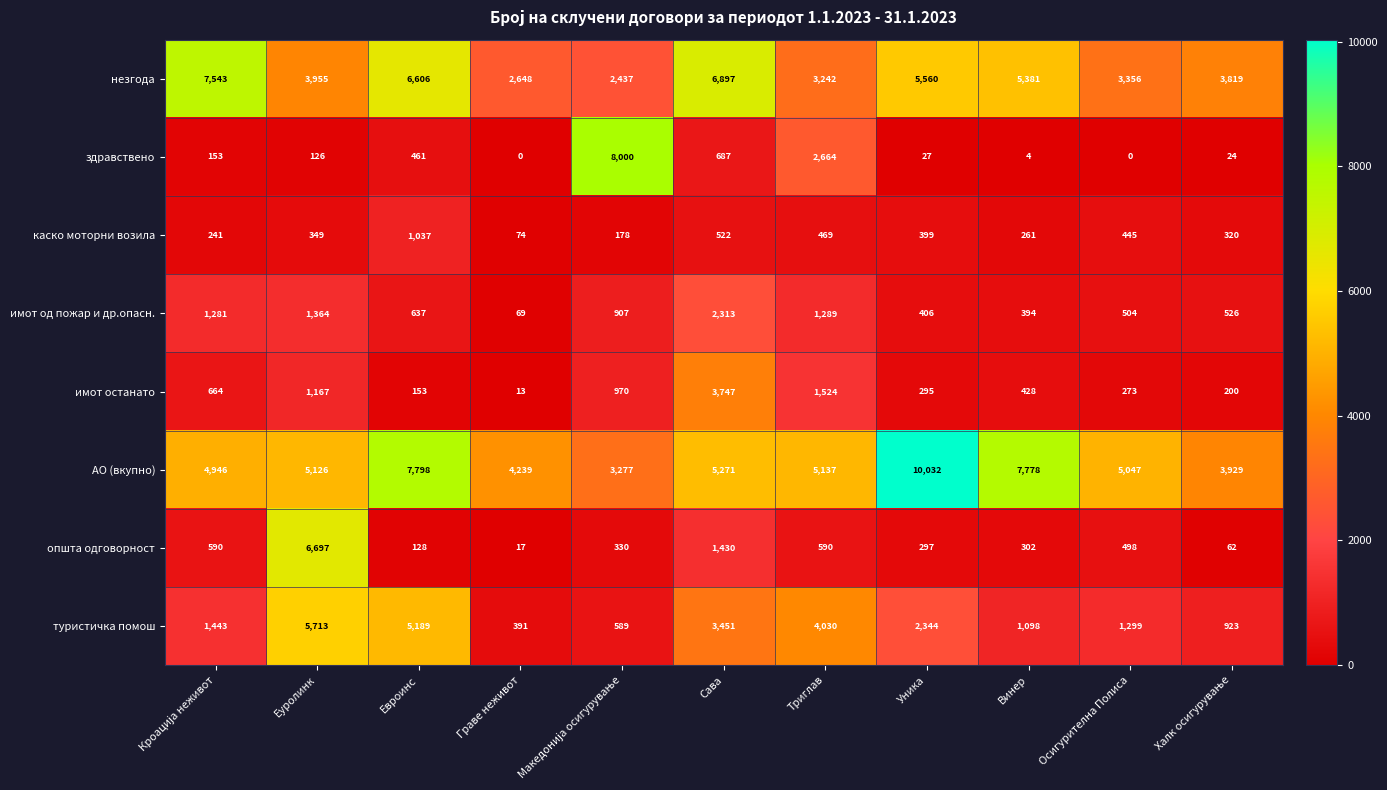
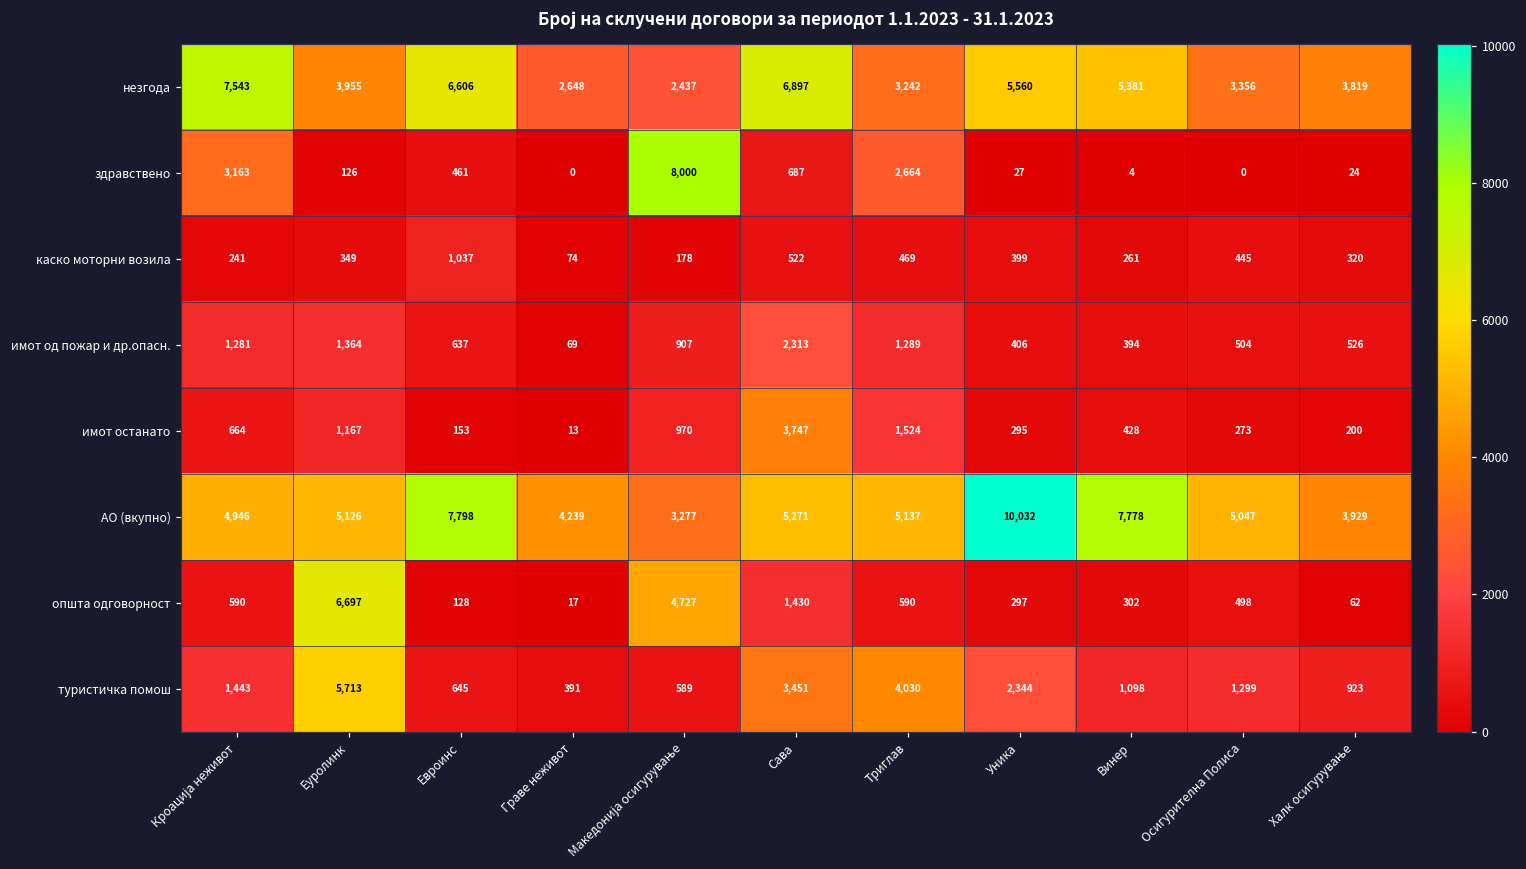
здравствено, Кроација неживот: 153 -> 3,163
општа одговорност, Македонија осигурување: 330 -> 4,727
туристичка помош, Евроинс: 5,189 -> 645
